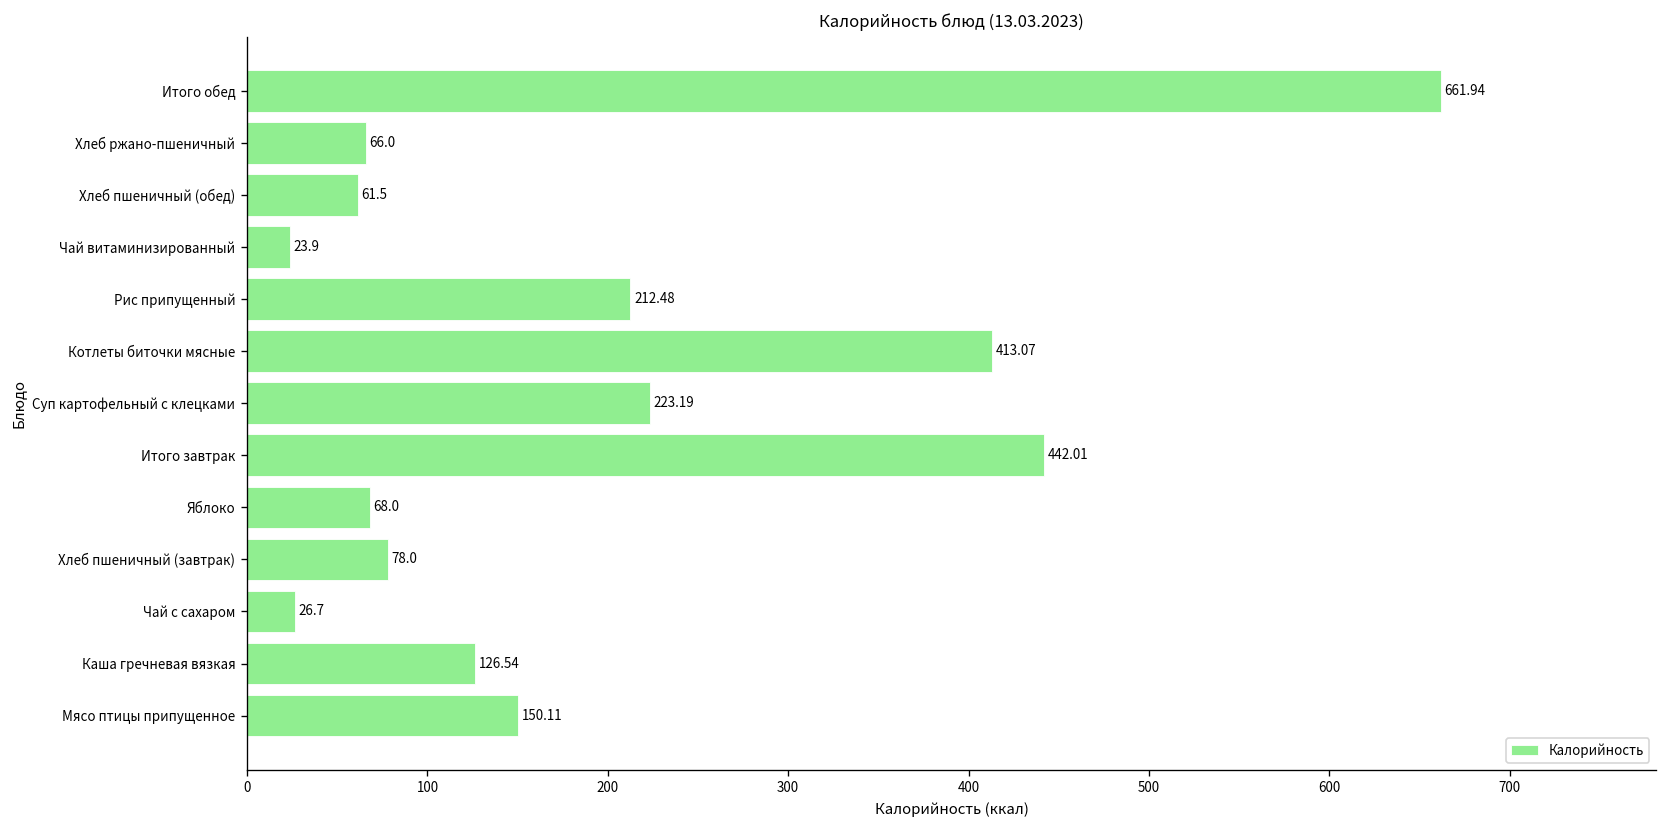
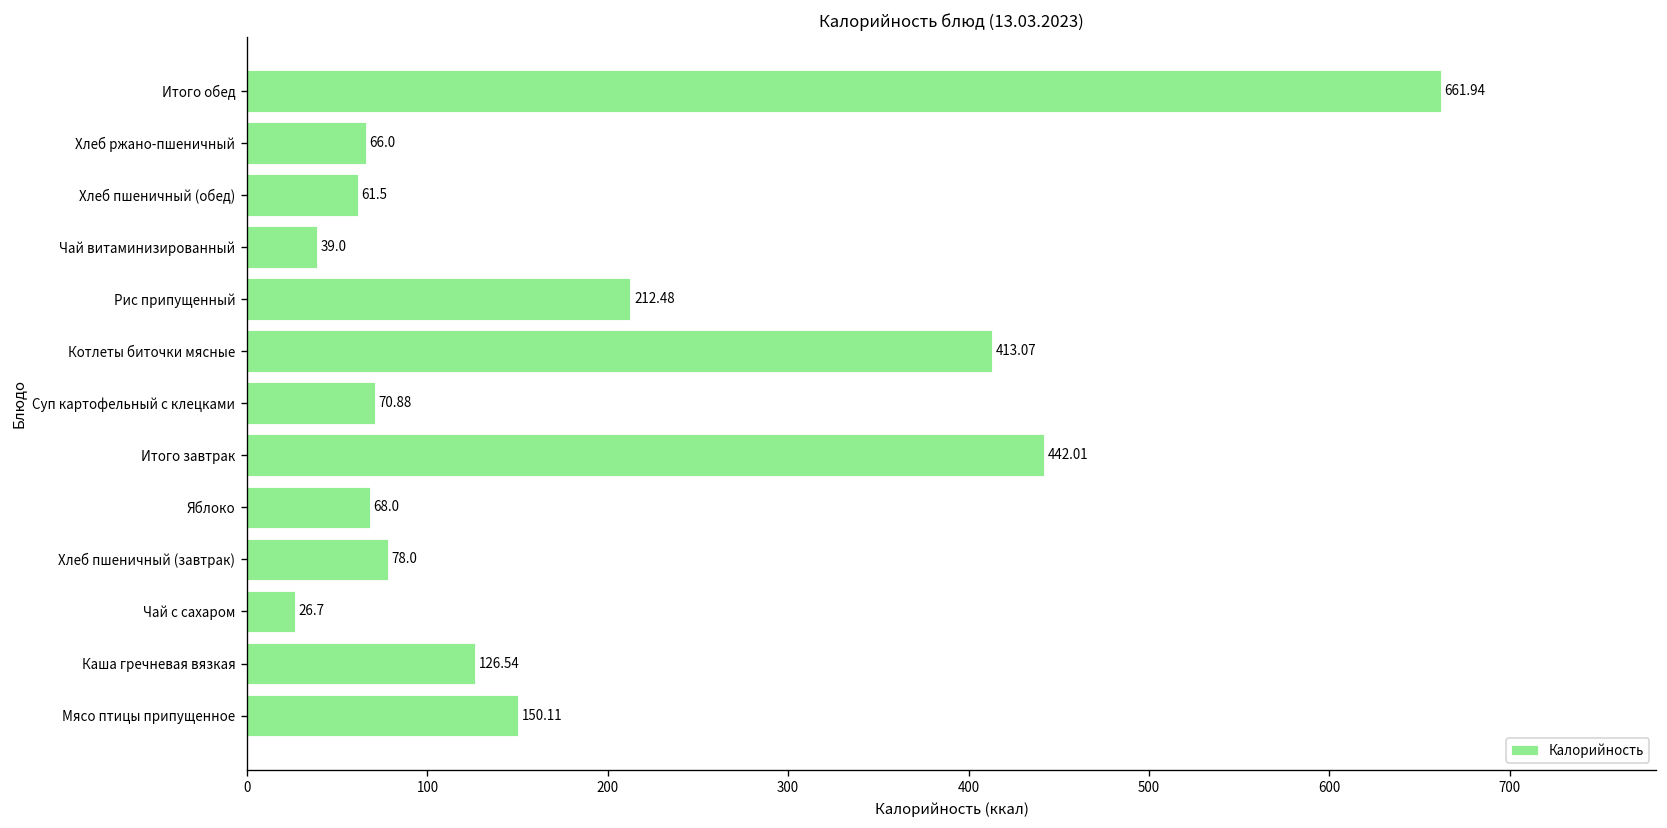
Чай витаминизированный: 23.9 -> 39.0
Суп картофельный с клецками: 223.19 -> 70.88
